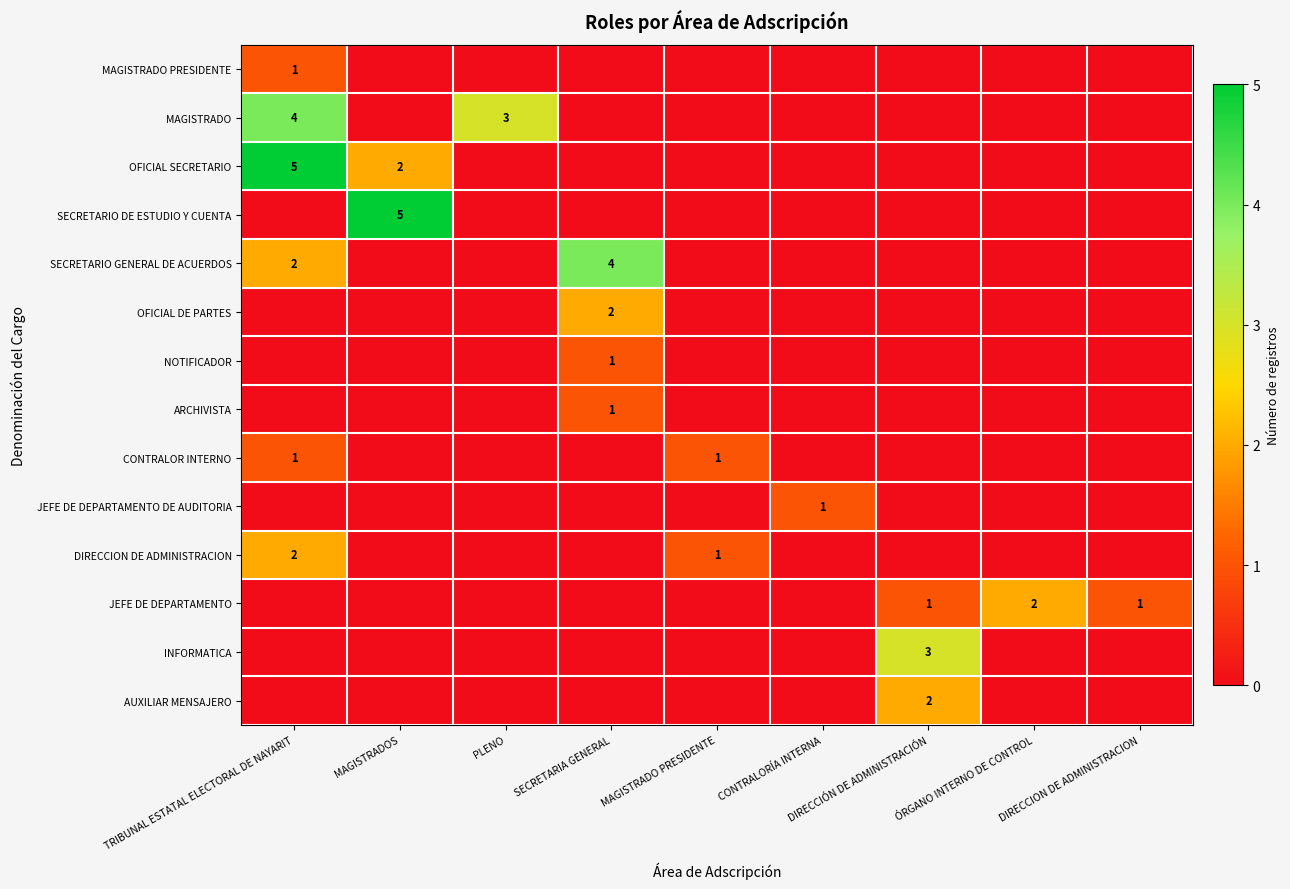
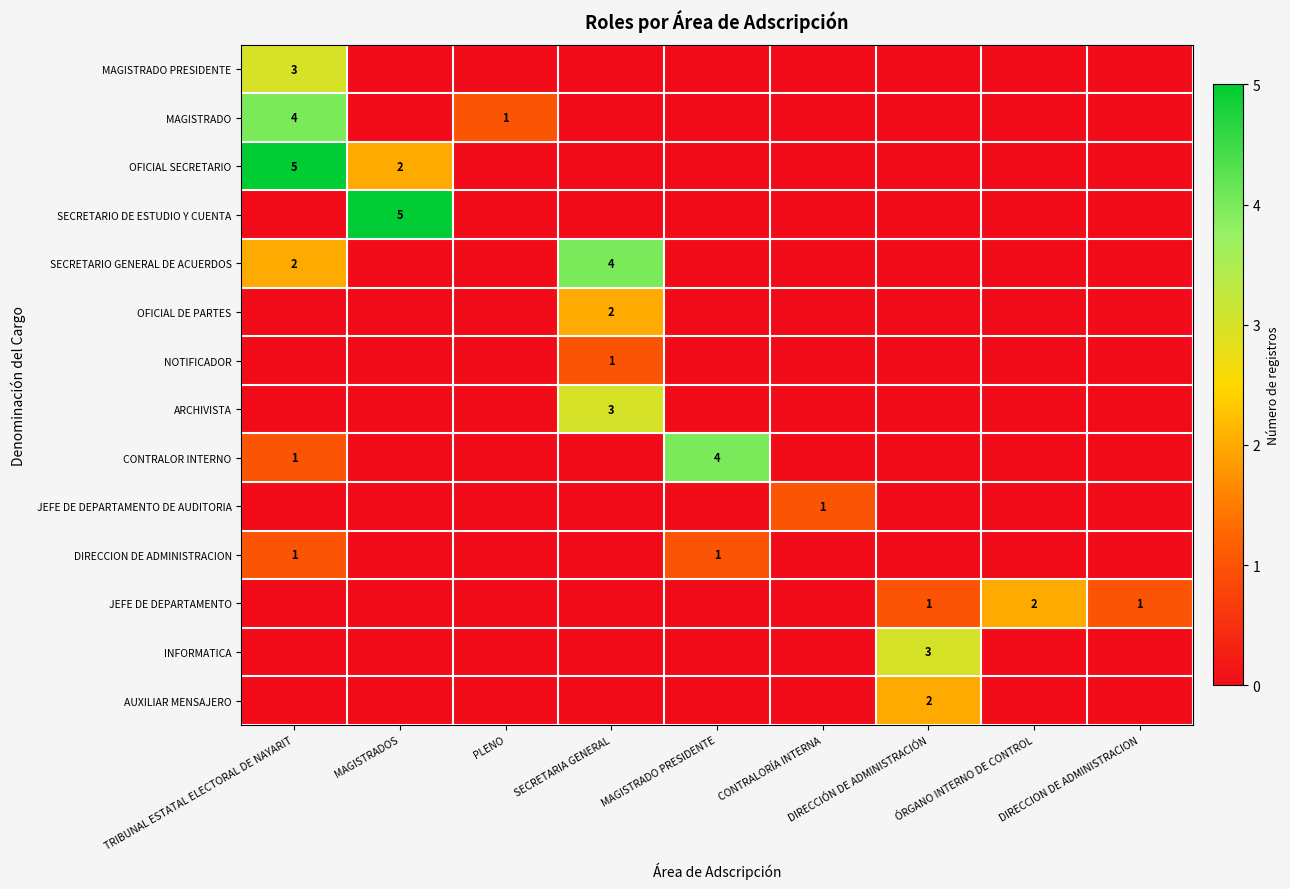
MAGISTRADO PRESIDENTE, TRIBUNAL ESTATAL ELECTORAL DE NAYARIT: 1 -> 3
MAGISTRADO, PLENO: 3 -> 1
ARCHIVISTA, SECRETARIA GENERAL: 1 -> 3
CONTRALOR INTERNO, MAGISTRADO PRESIDENTE: 1 -> 4
DIRECCION DE ADMINISTRACION, TRIBUNAL ESTATAL ELECTORAL DE NAYARIT: 2 -> 1
